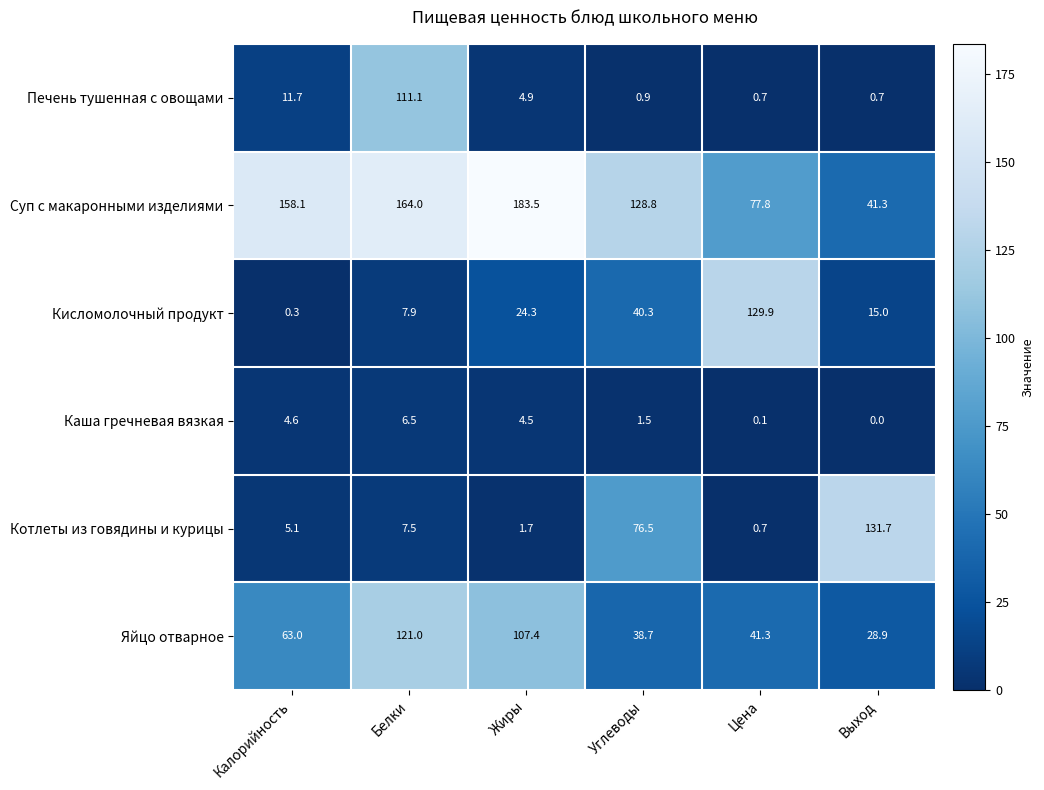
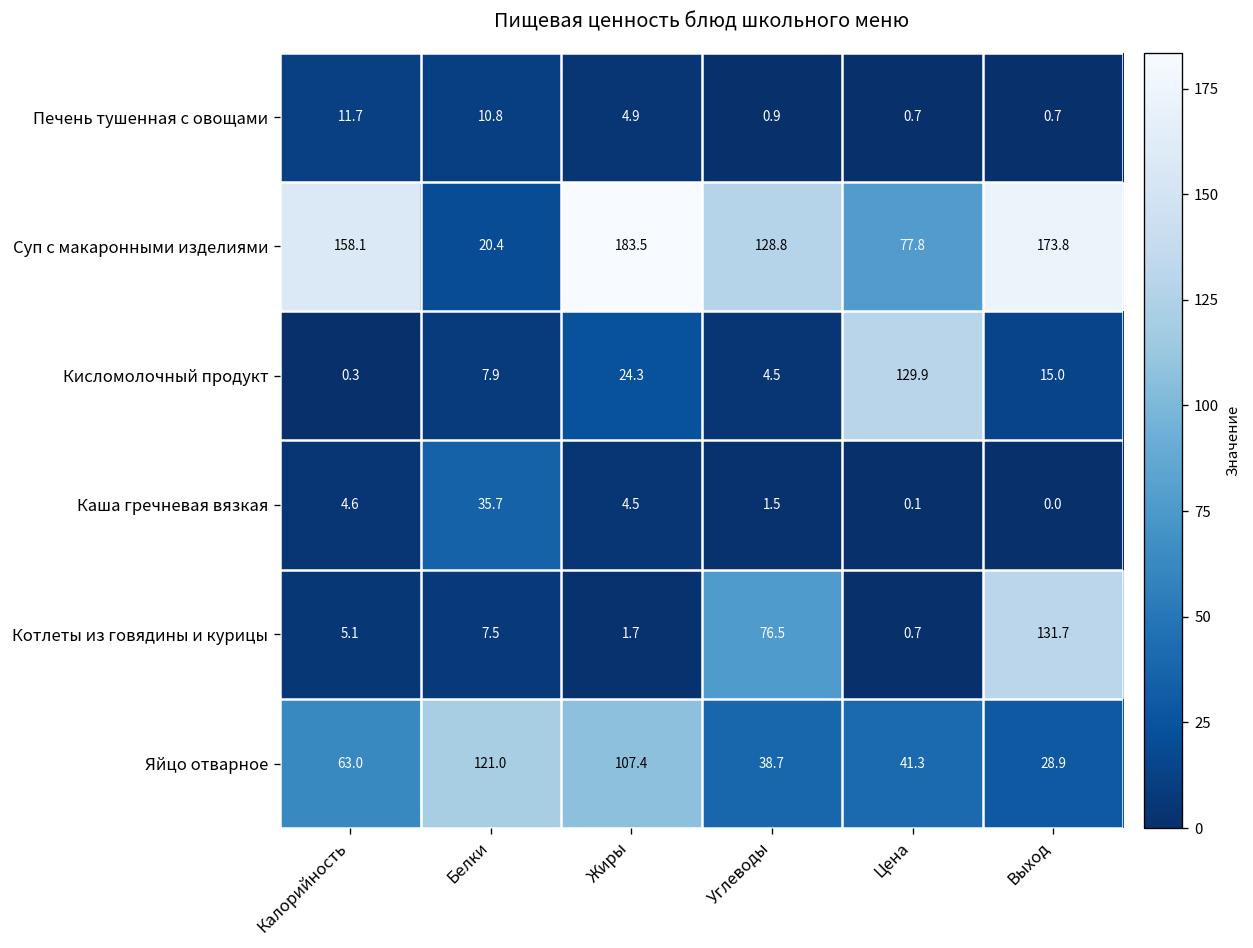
Печень тушенная с овощами, Белки: 111.1 -> 10.8
Суп с макаронными изделиями, Белки: 164.0 -> 20.4
Суп с макаронными изделиями, Выход: 41.3 -> 173.8
Кисломолочный продукт, Углеводы: 40.3 -> 4.5
Каша гречневая вязкая, Белки: 6.5 -> 35.7
